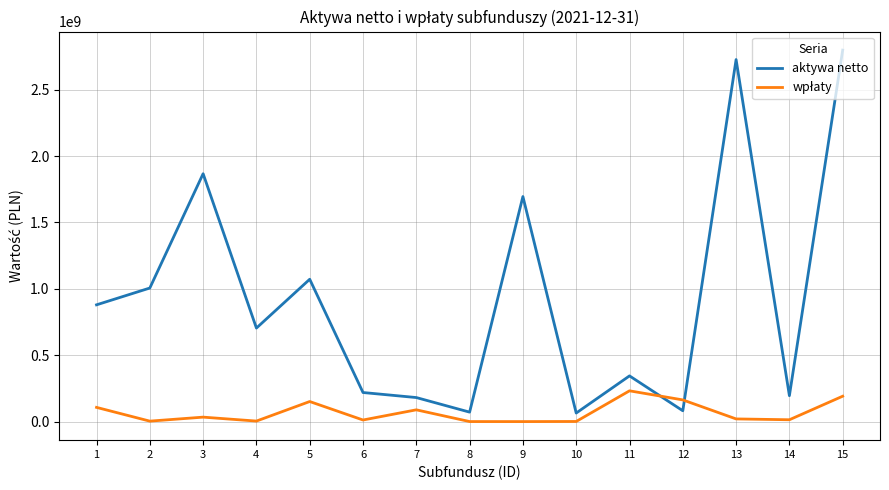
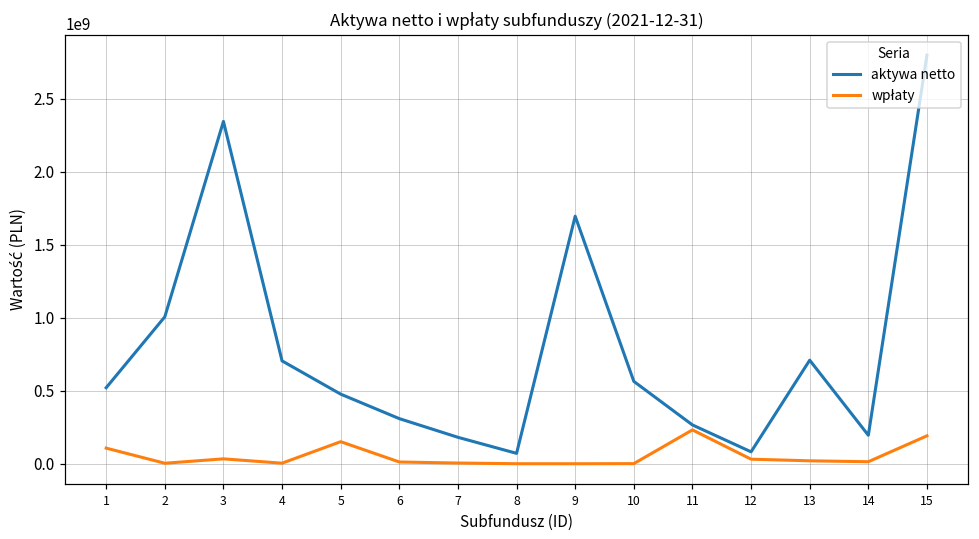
aktywa netto, 1: 880000000 -> 520000000
aktywa netto, 3: 1870000000 -> 2340000000
aktywa netto, 5: 1070000000 -> 480000000
aktywa netto, 6: 220000000 -> 310000000
wpłaty, 7: 90000000 -> 10000000
aktywa netto, 10: 70000000 -> 560000000
aktywa netto, 11: 350000000 -> 270000000
wpłaty, 12: 160000000 -> 30000000
aktywa netto, 13: 2730000000 -> 710000000
